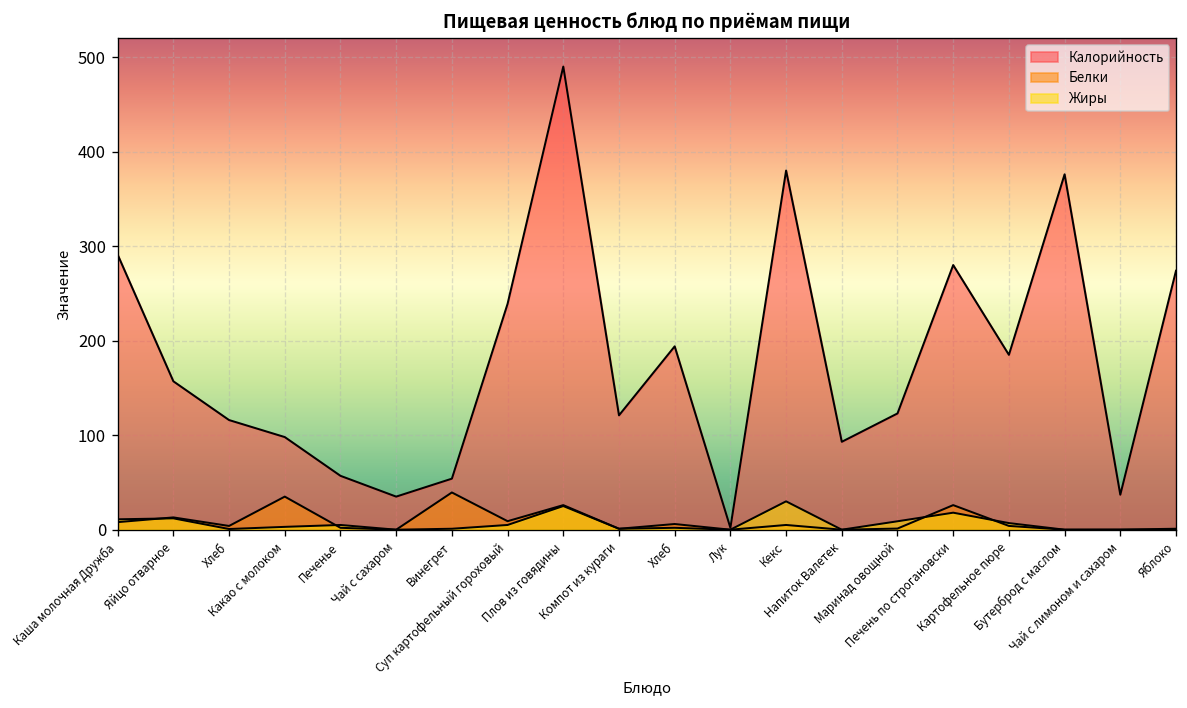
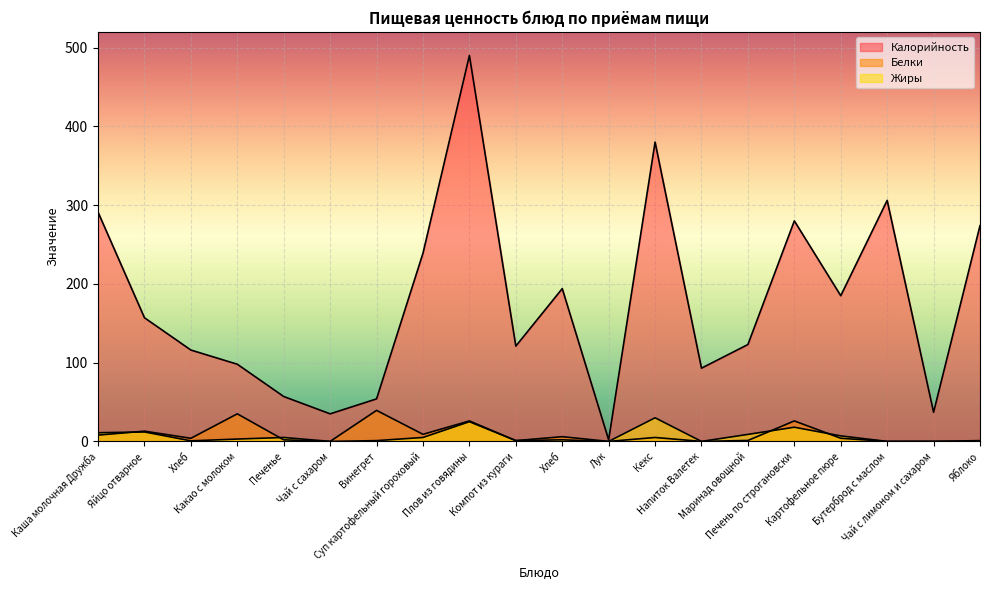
Калорийность, Бутерброд с маслом: 380 -> 310
